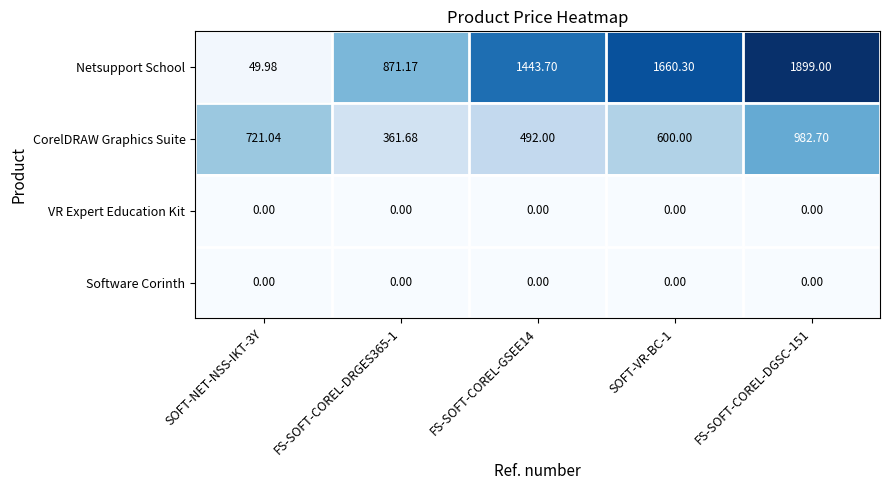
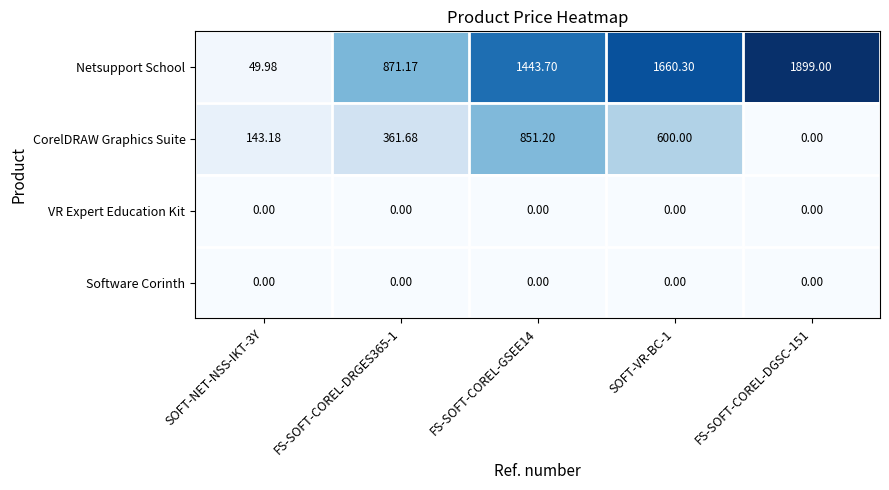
CorelDRAW Graphics Suite, SOFT-NET-NSS-IKT-3Y: 721.04 -> 143.18
CorelDRAW Graphics Suite, FS-SOFT-COREL-GSEE14: 492.00 -> 851.20
CorelDRAW Graphics Suite, FS-SOFT-COREL-DGSC-151: 982.70 -> 0.00
